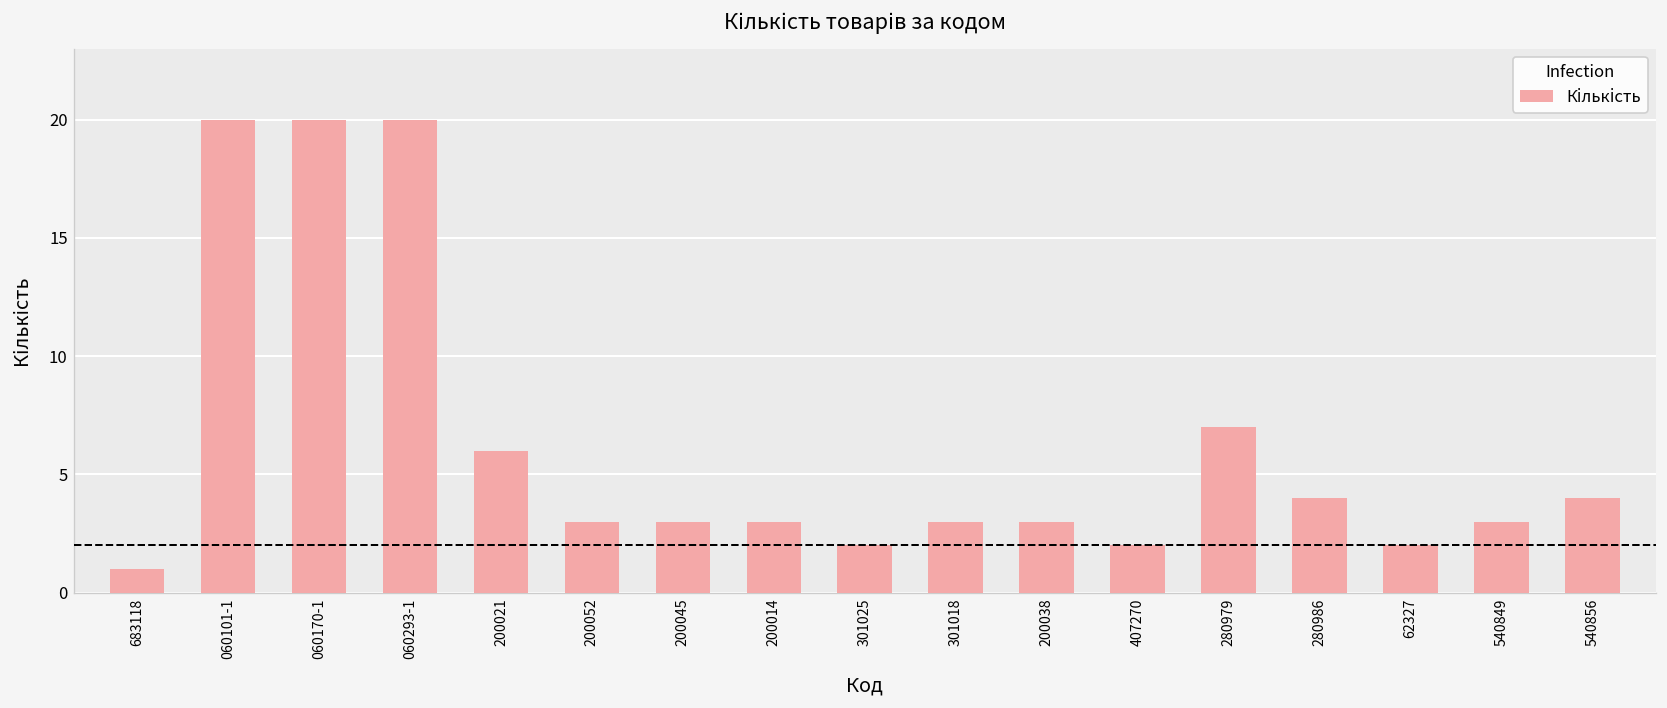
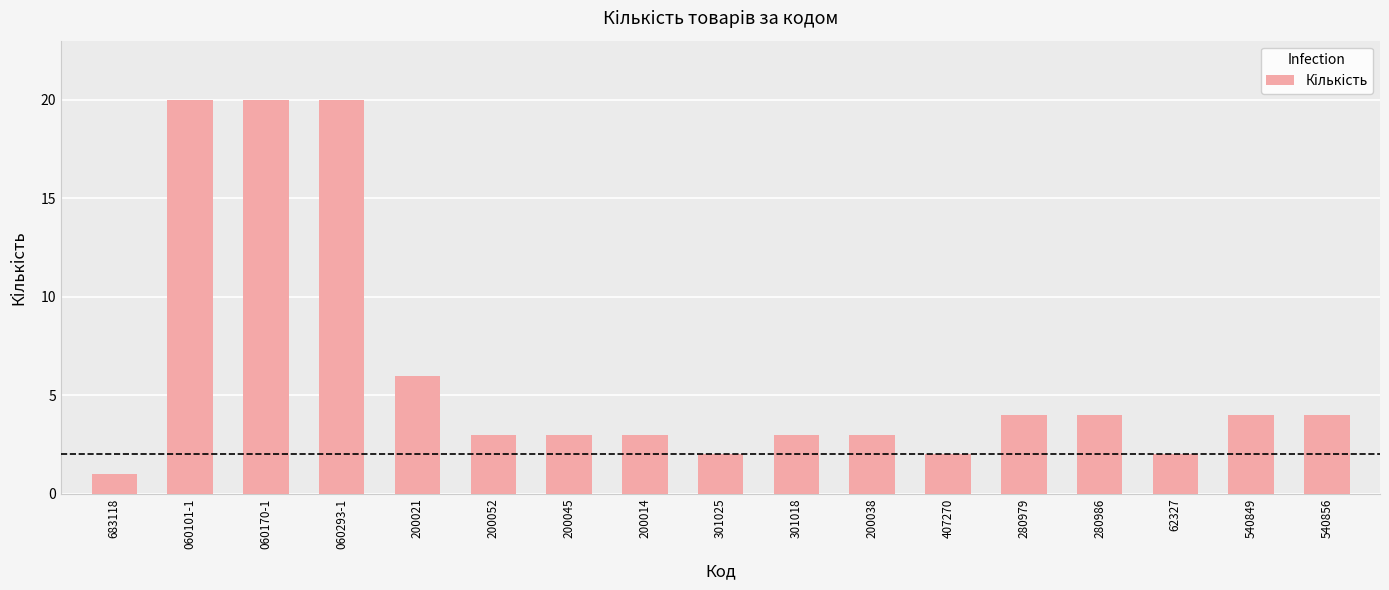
280979: 7 -> 4
540849: 3 -> 4
